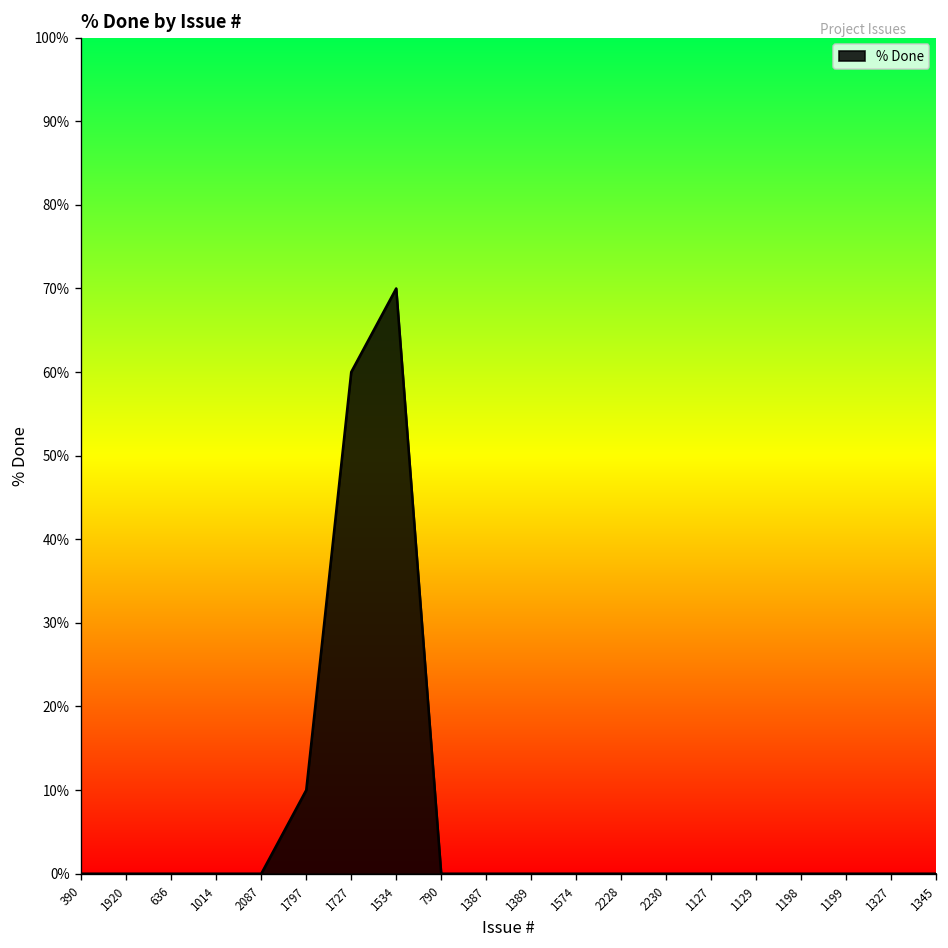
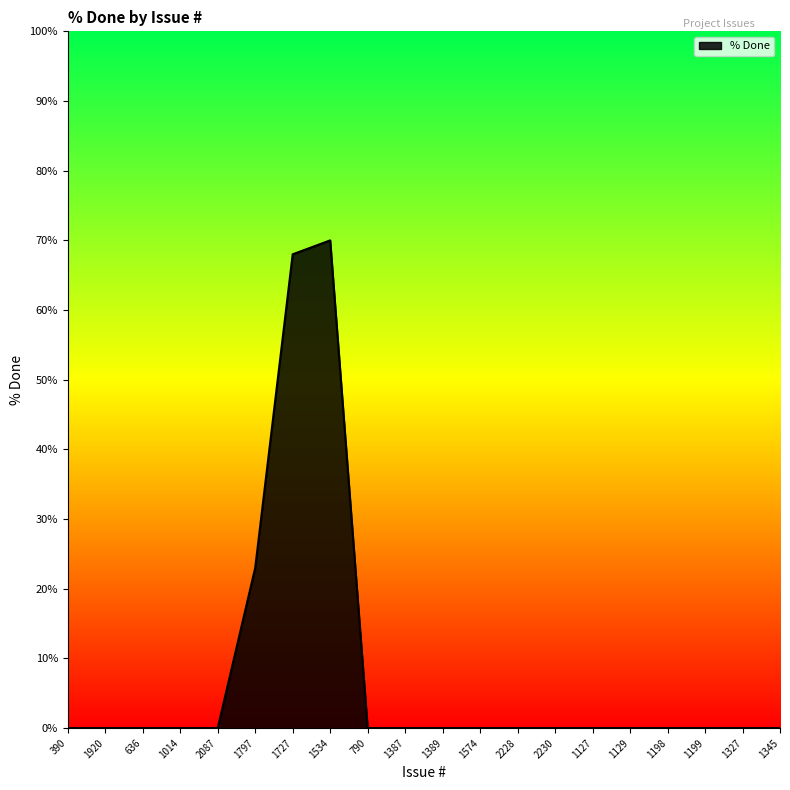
1797: 10% -> 23%
1727: 60% -> 68%
